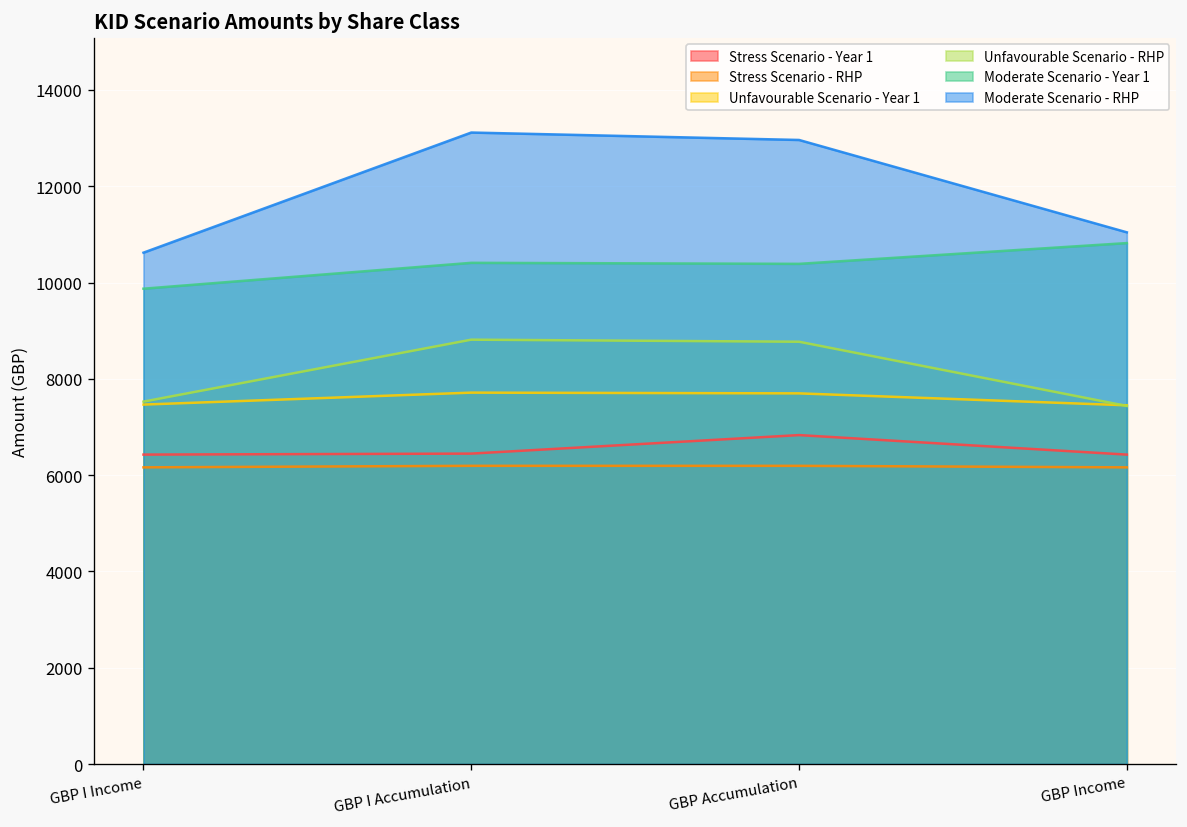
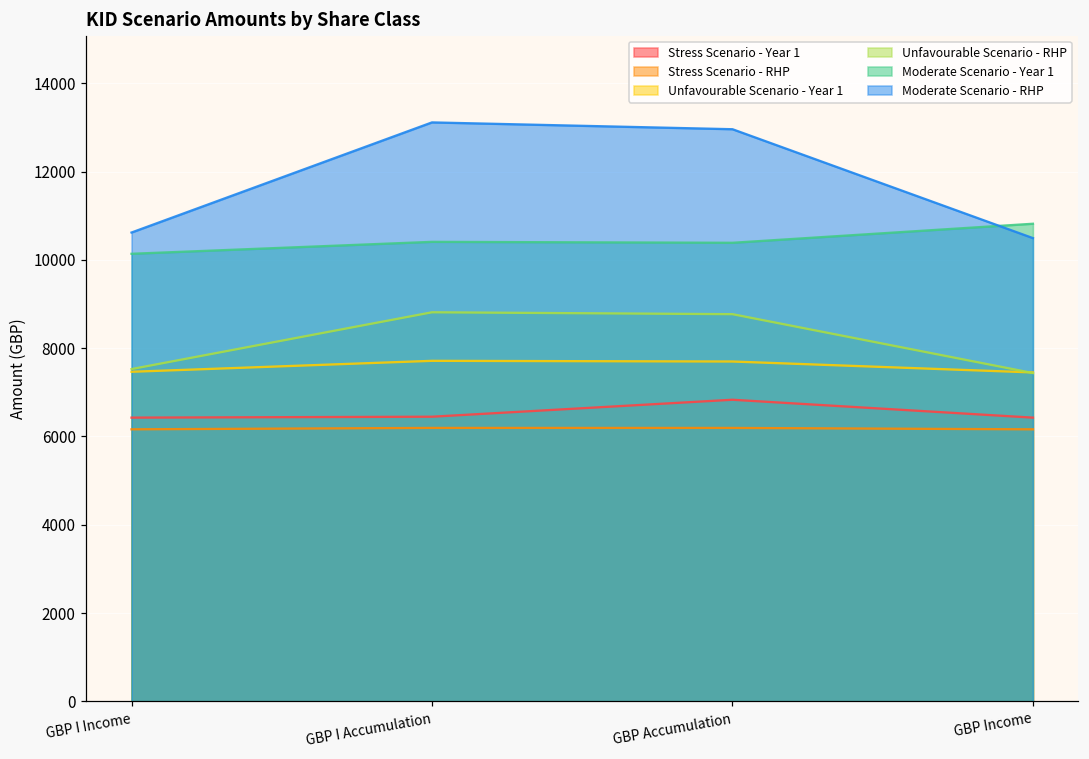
Moderate Scenario - Year 1, GBP I Income: 9900 -> 10100
Moderate Scenario - RHP, GBP Income: 11000 -> 10500
